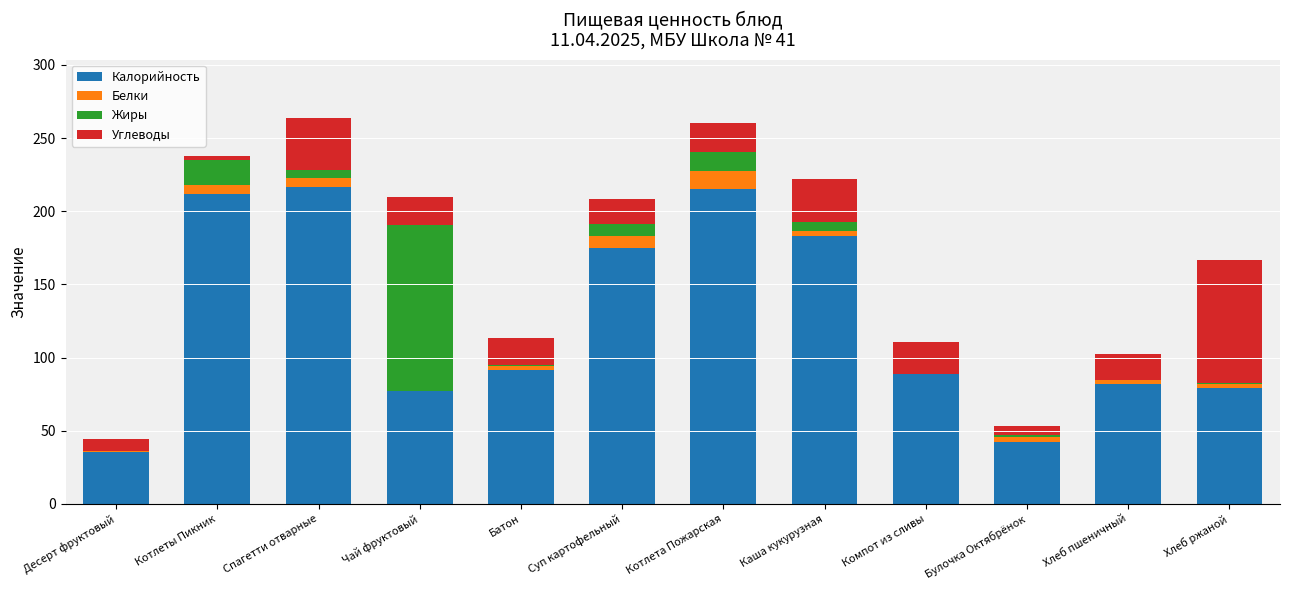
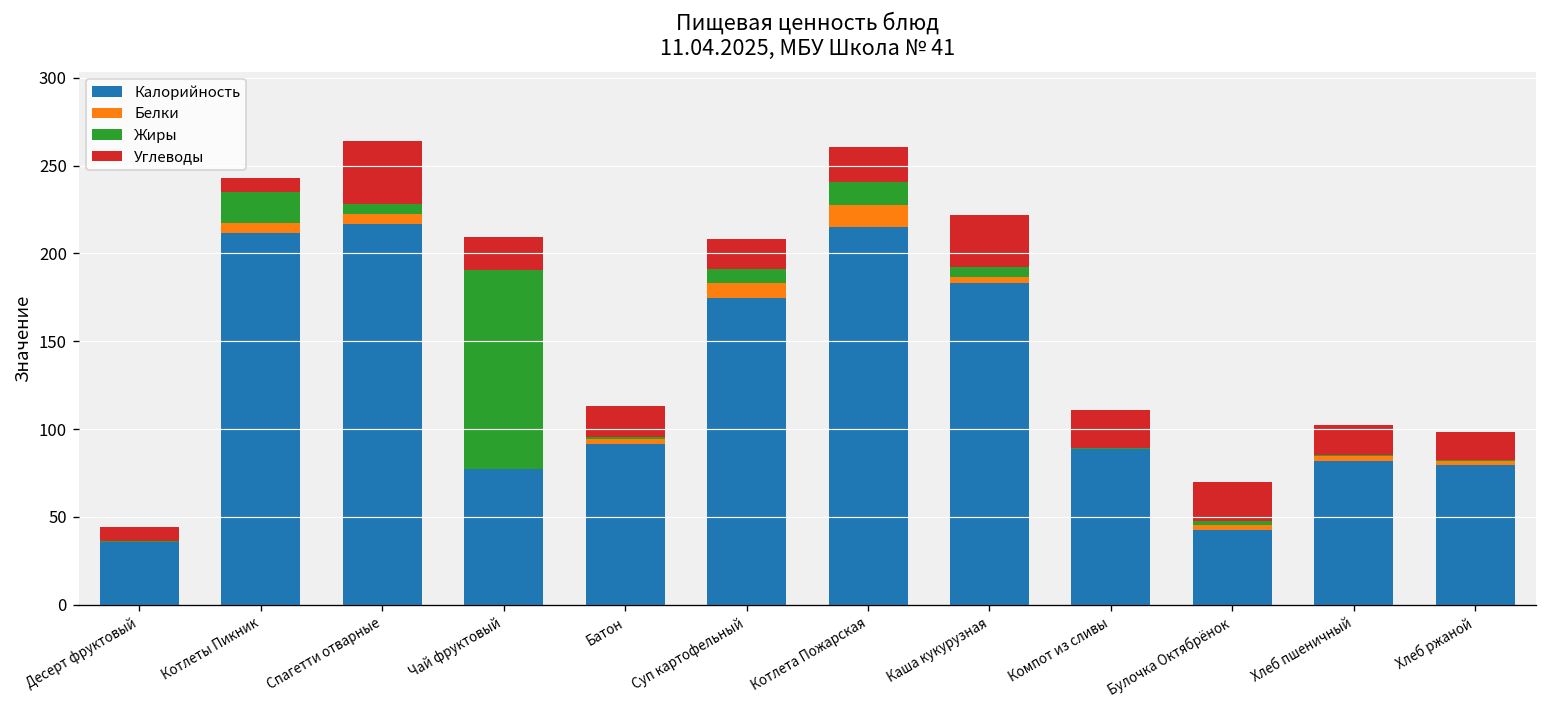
Углеводы, Котлеты Пикник: 3 -> 8
Углеводы, Булочка Октябрёнок: 6 -> 22
Углеводы, Хлеб ржаной: 84 -> 16
